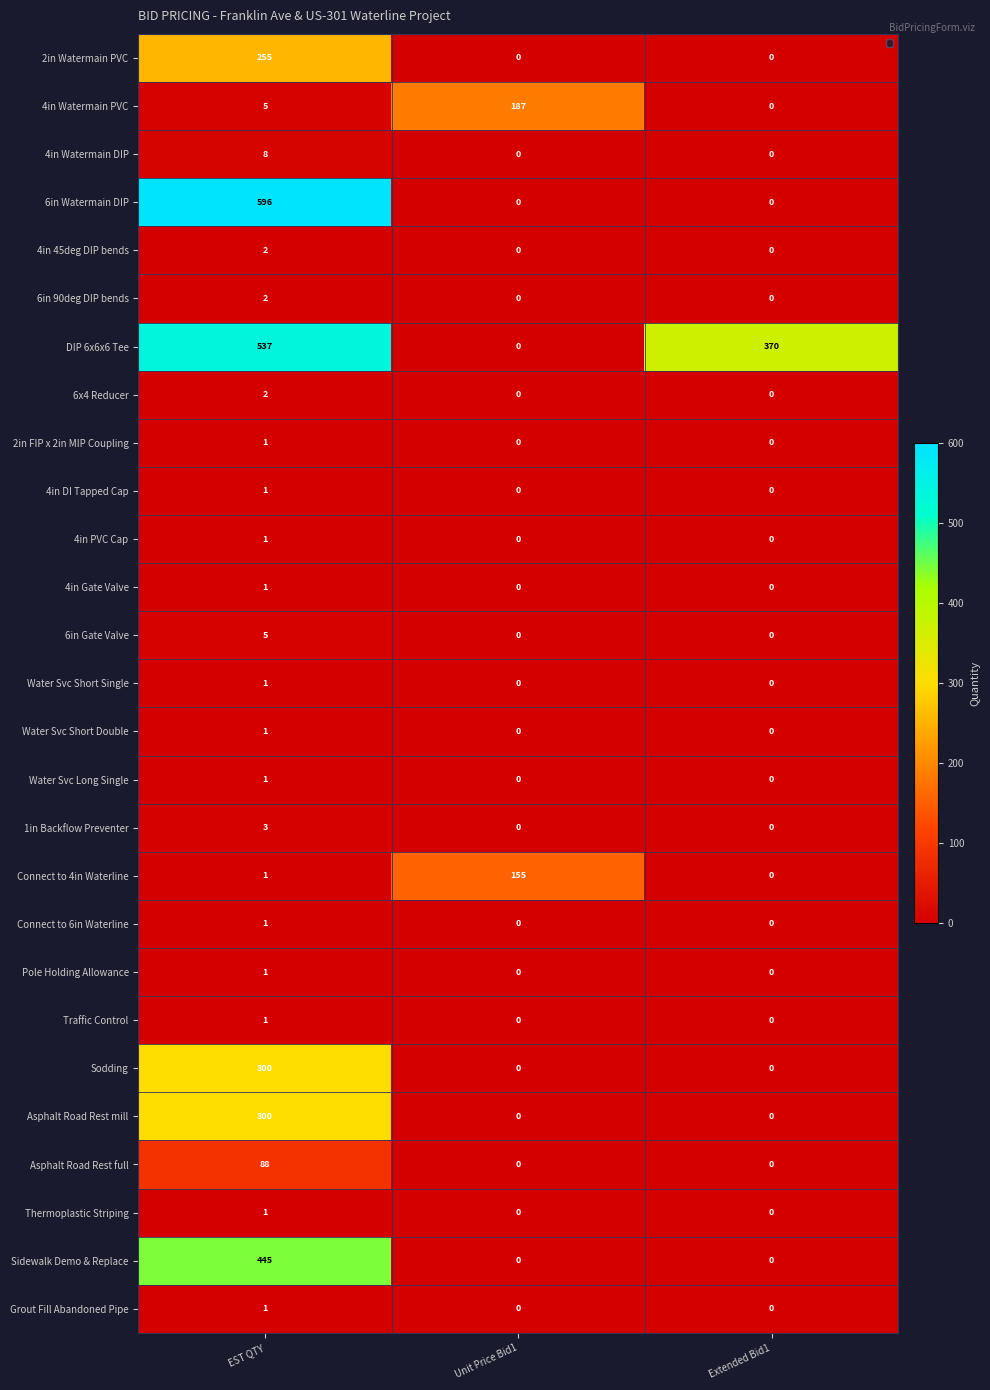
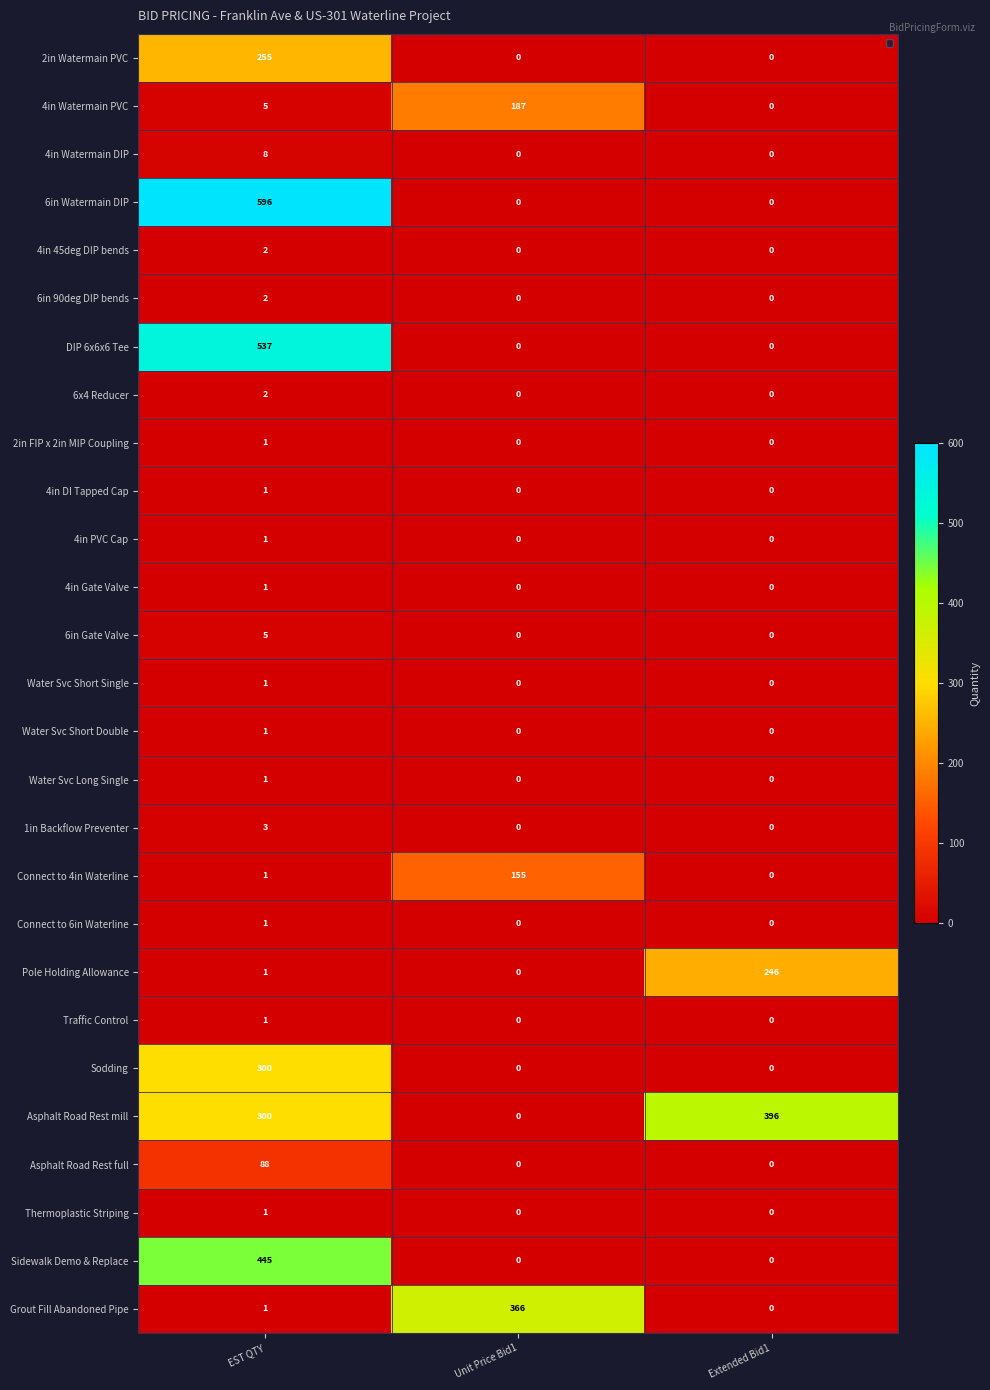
DIP 6x6x6 Tee, Extended Bid1: 370 -> 0
Pole Holding Allowance, Extended Bid1: 0 -> 246
Asphalt Road Rest mill, Extended Bid1: 0 -> 396
Grout Fill Abandoned Pipe, Unit Price Bid1: 0 -> 366
